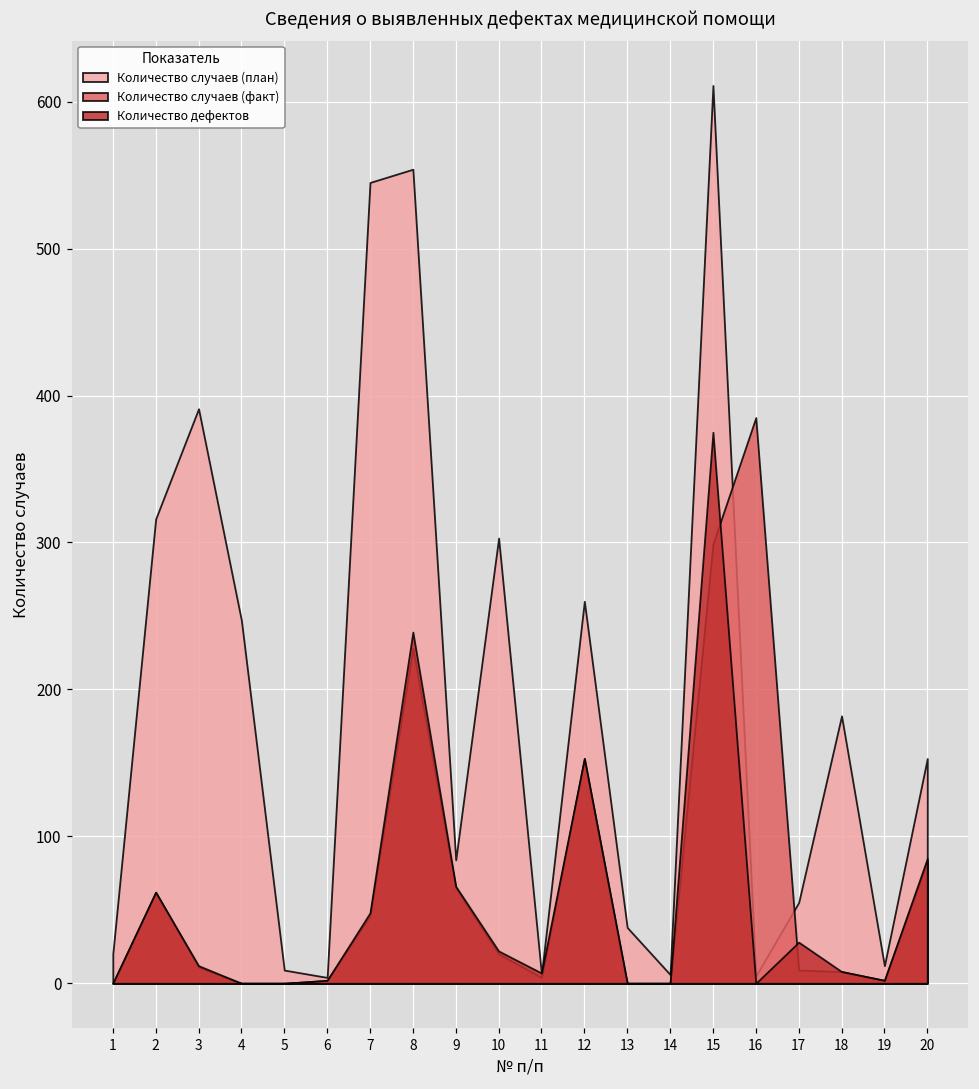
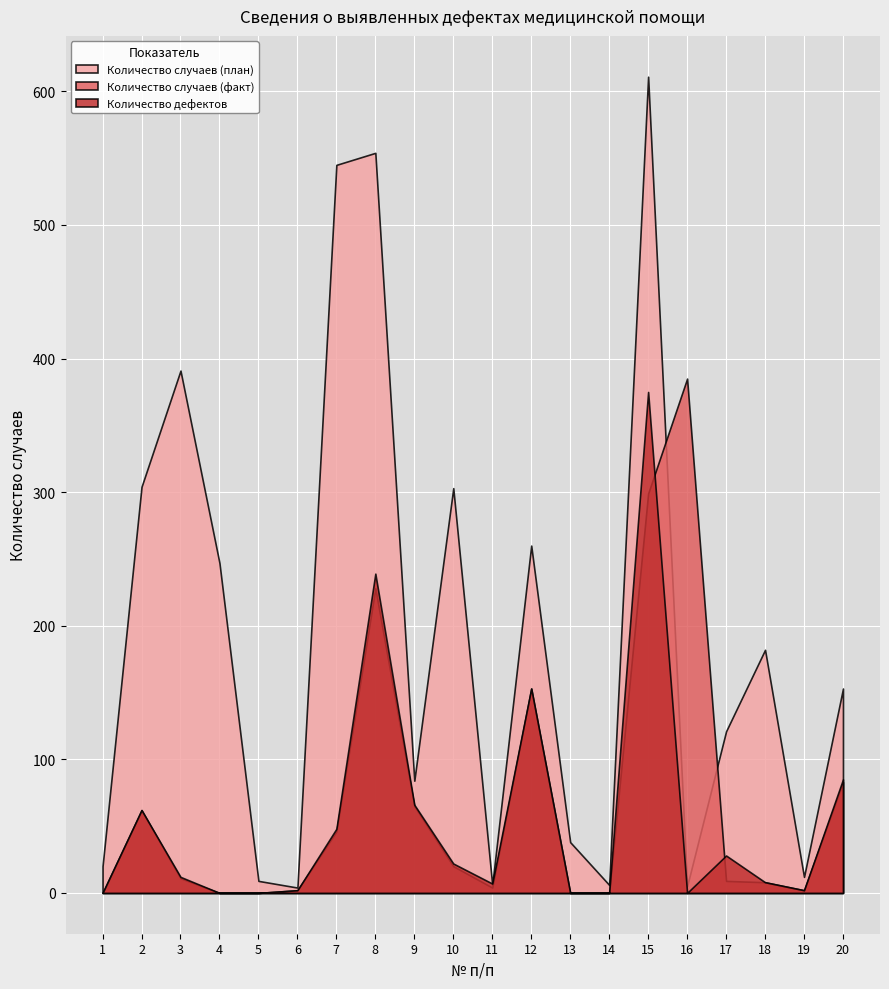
Количество случаев (план), 2: 316 -> 304
Количество случаев (план), 17: 55 -> 121
